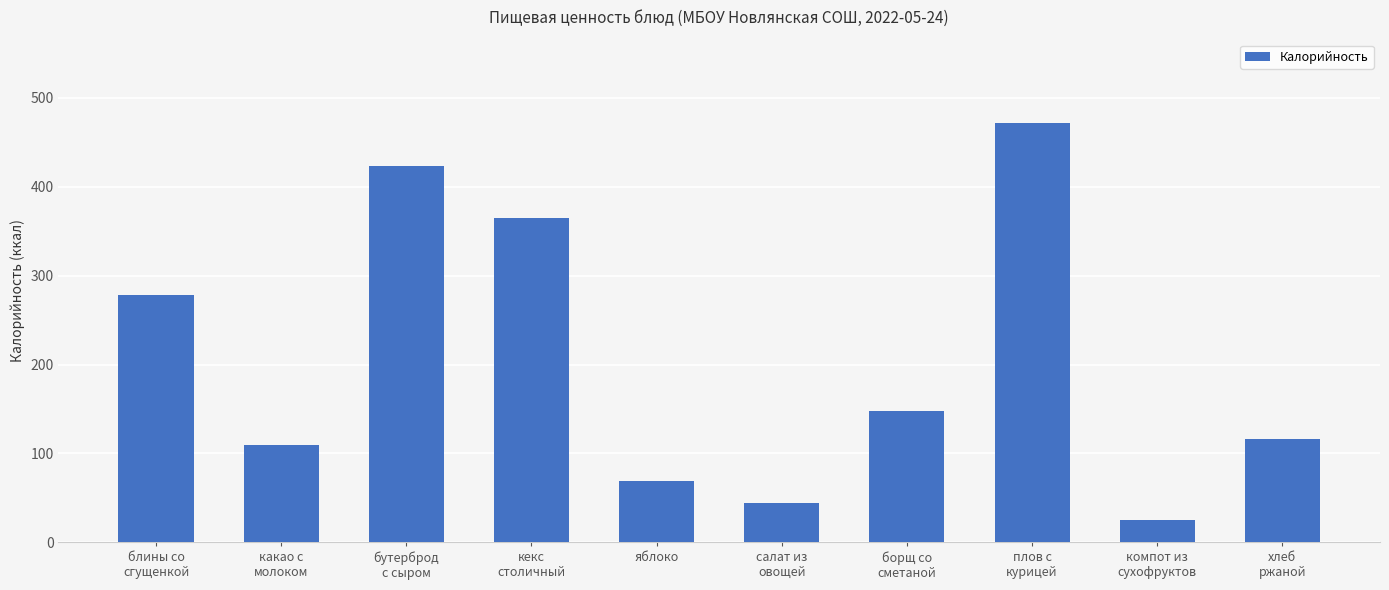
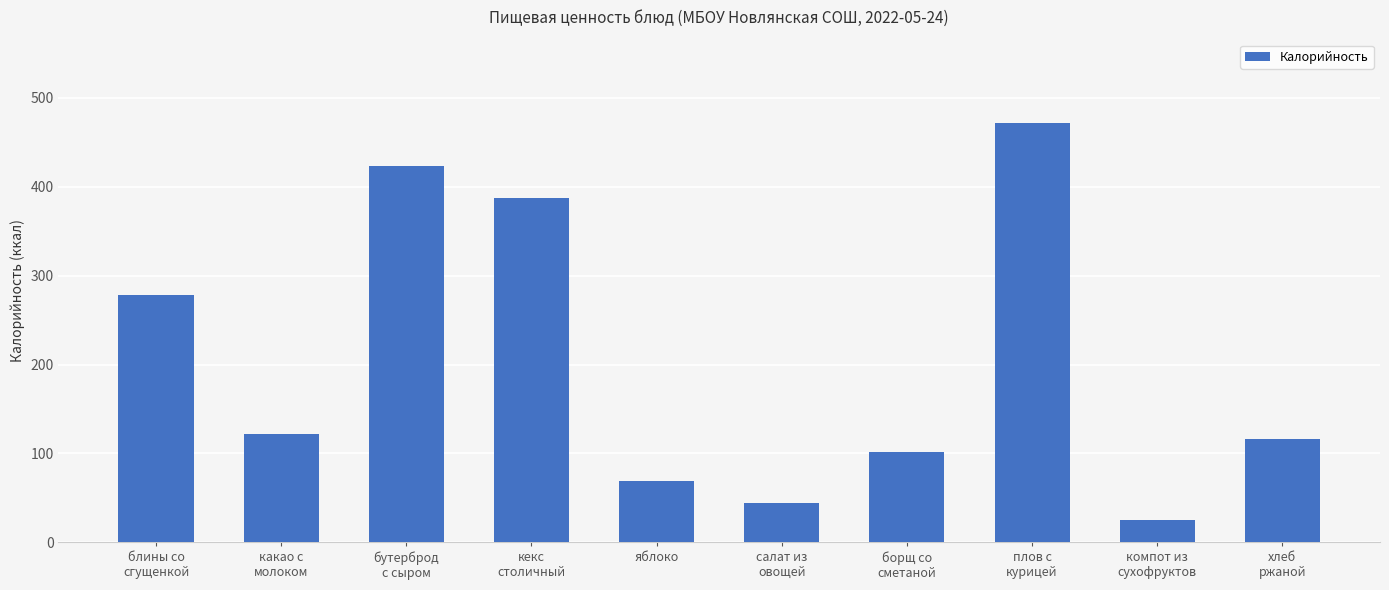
какао с молоком: 110 -> 120
кекс столичный: 370 -> 390
борщ со сметаной: 150 -> 100
